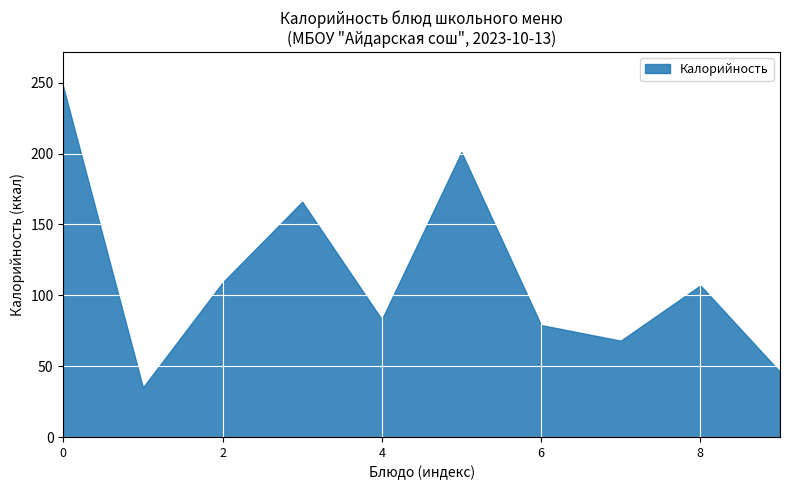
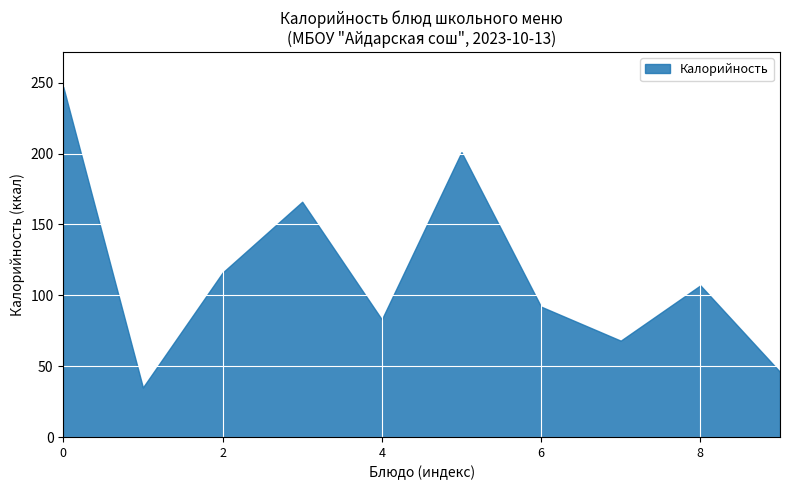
2: 109 -> 116
6: 79 -> 92
